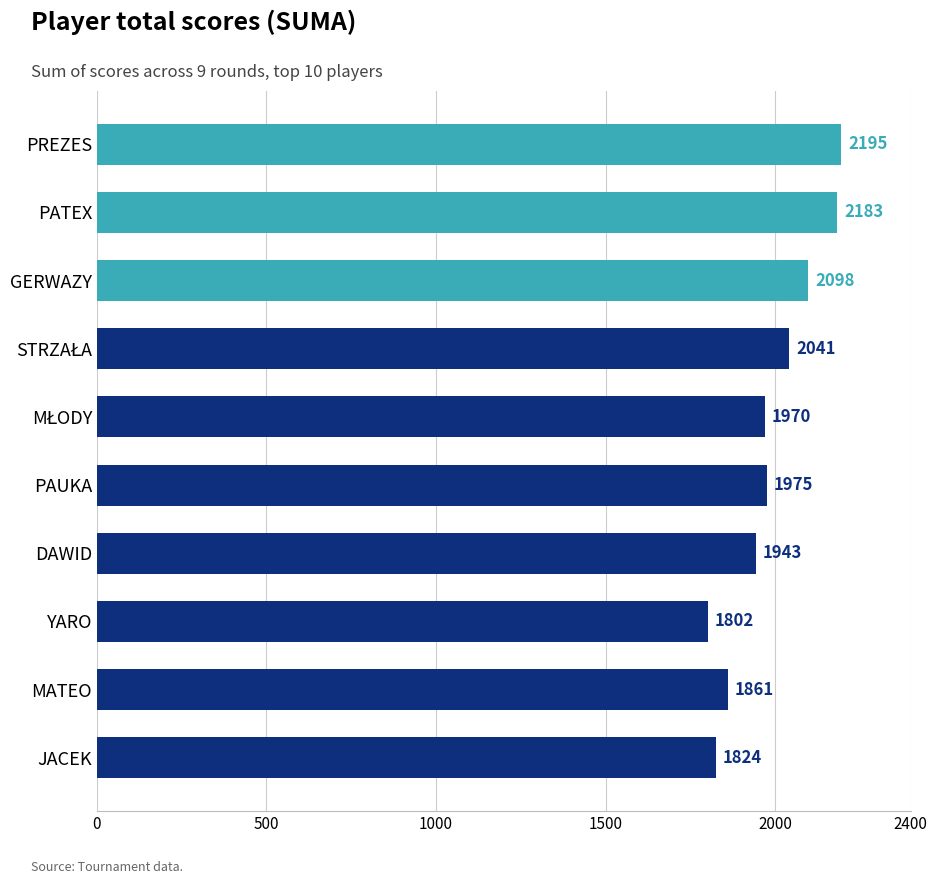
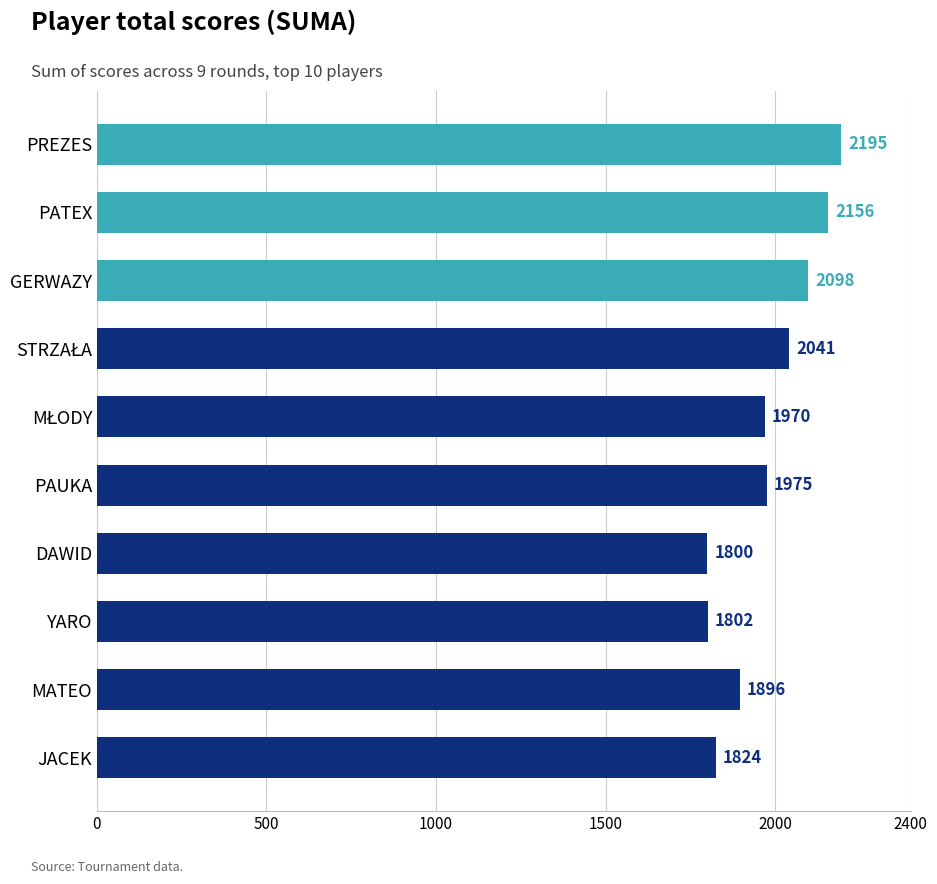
PATEX: 2183 -> 2156
DAWID: 1943 -> 1800
MATEO: 1861 -> 1896
